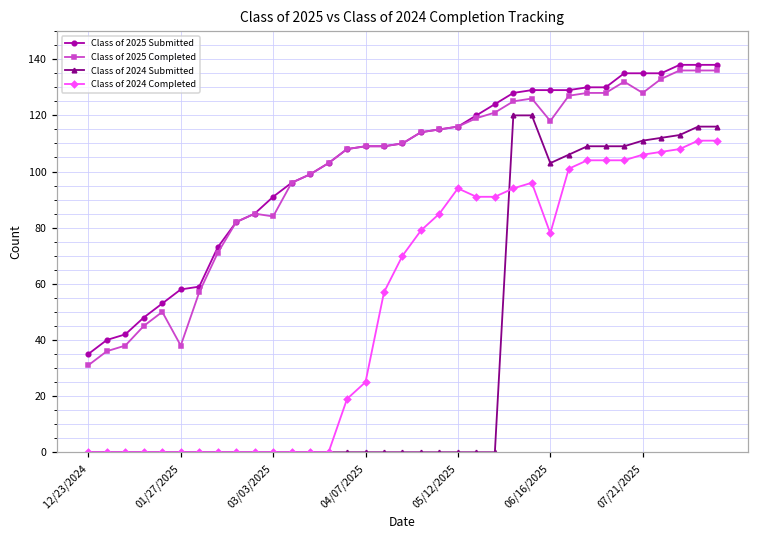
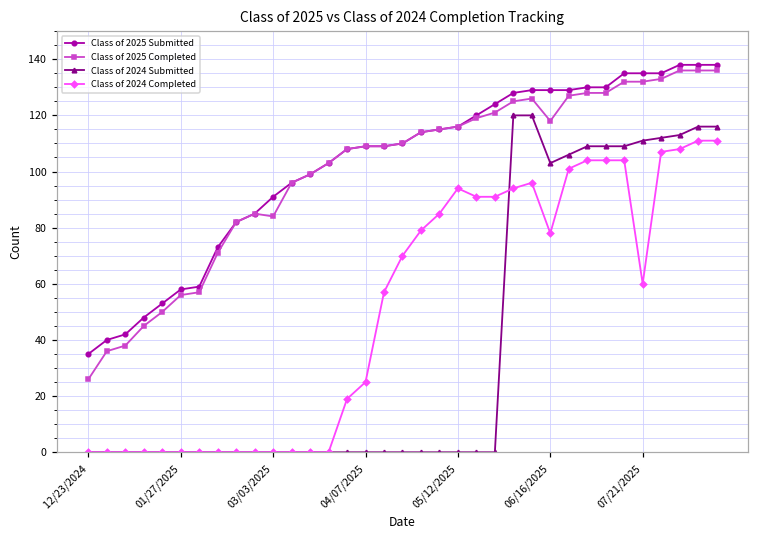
Class of 2025 Completed, 12/23/2024: 31 -> 26
Class of 2025 Completed, 01/27/2025: 38 -> 56
Class of 2025 Completed, 07/21/2025: 128 -> 132
Class of 2024 Completed, 07/21/2025: 106 -> 60
